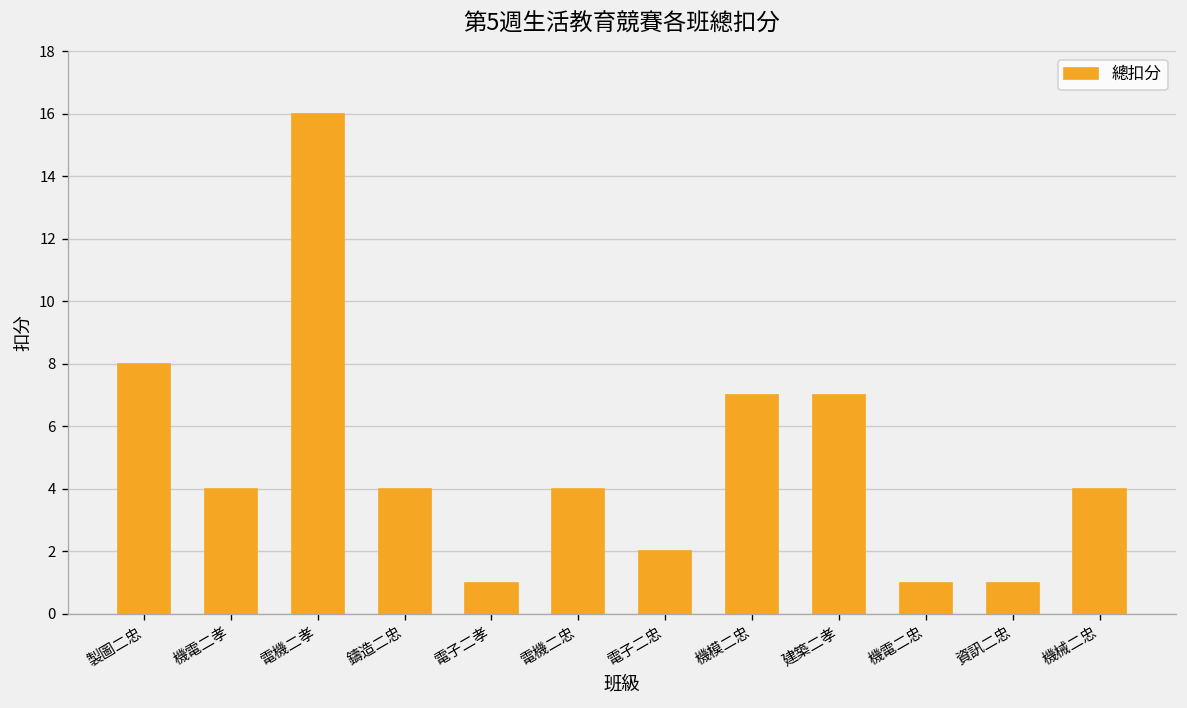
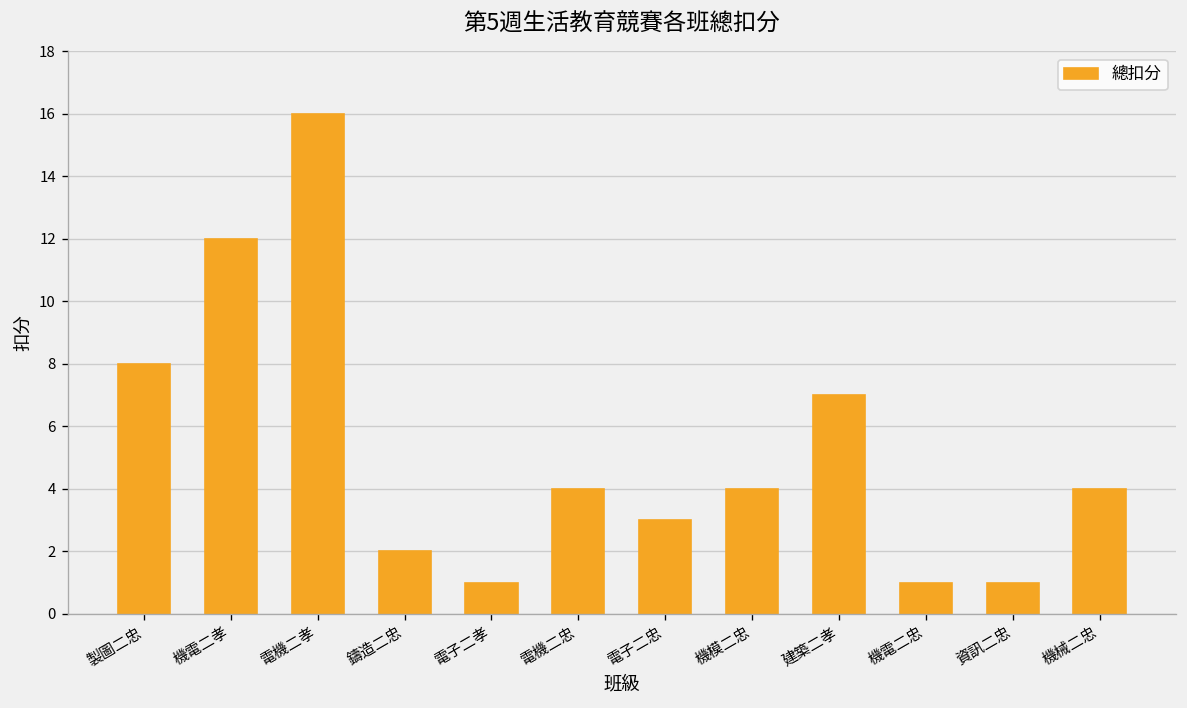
機電二孝: 4.0 -> 12.0
鑄造二忠: 4.0 -> 2.0
電子二忠: 2.0 -> 3.0
機模二忠: 7.0 -> 4.0
